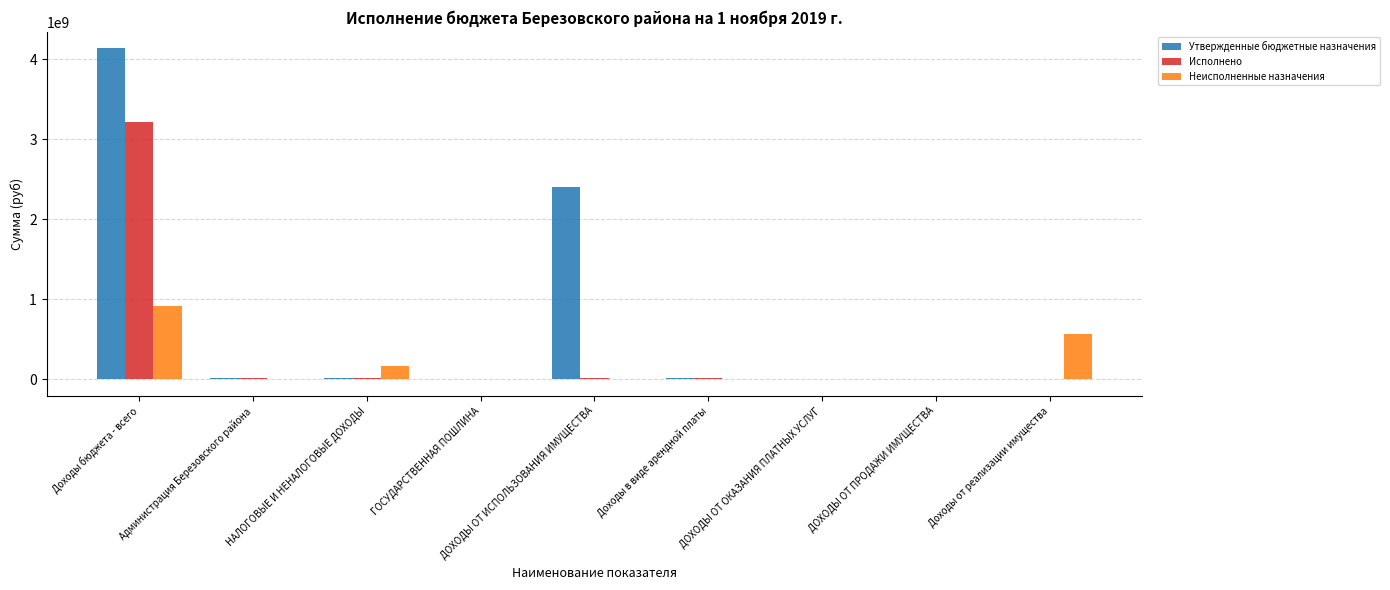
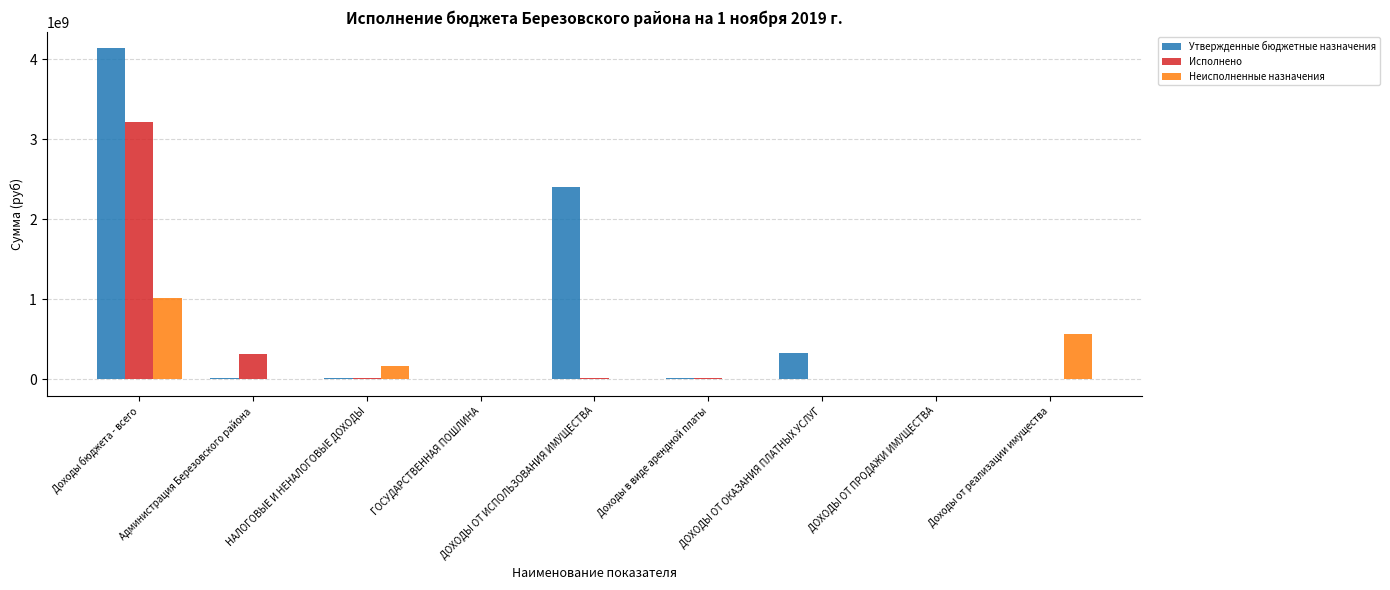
Неисполненные назначения, Доходы бюджета - всего: 900000000 -> 1000000000
Исполнено, Администрация Березовского района: 0 -> 300000000
Утвержденные бюджетные назначения, ДОХОДЫ ОТ ОКАЗАНИЯ ПЛАТНЫХ УСЛУГ: 0 -> 300000000
